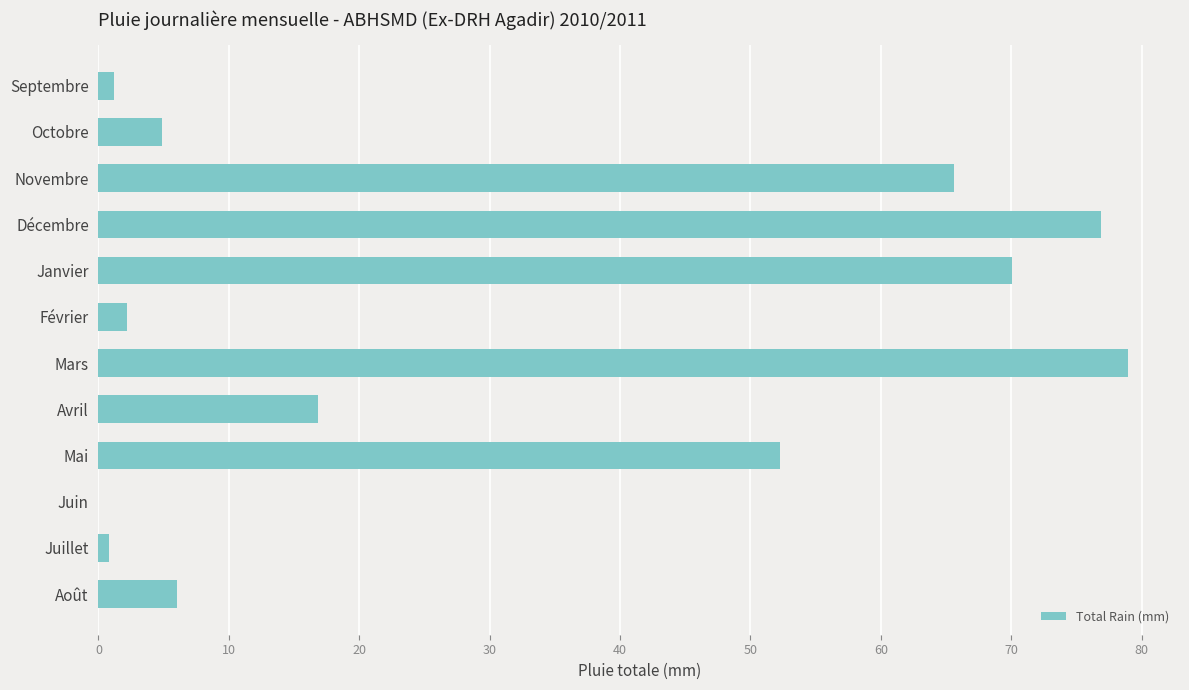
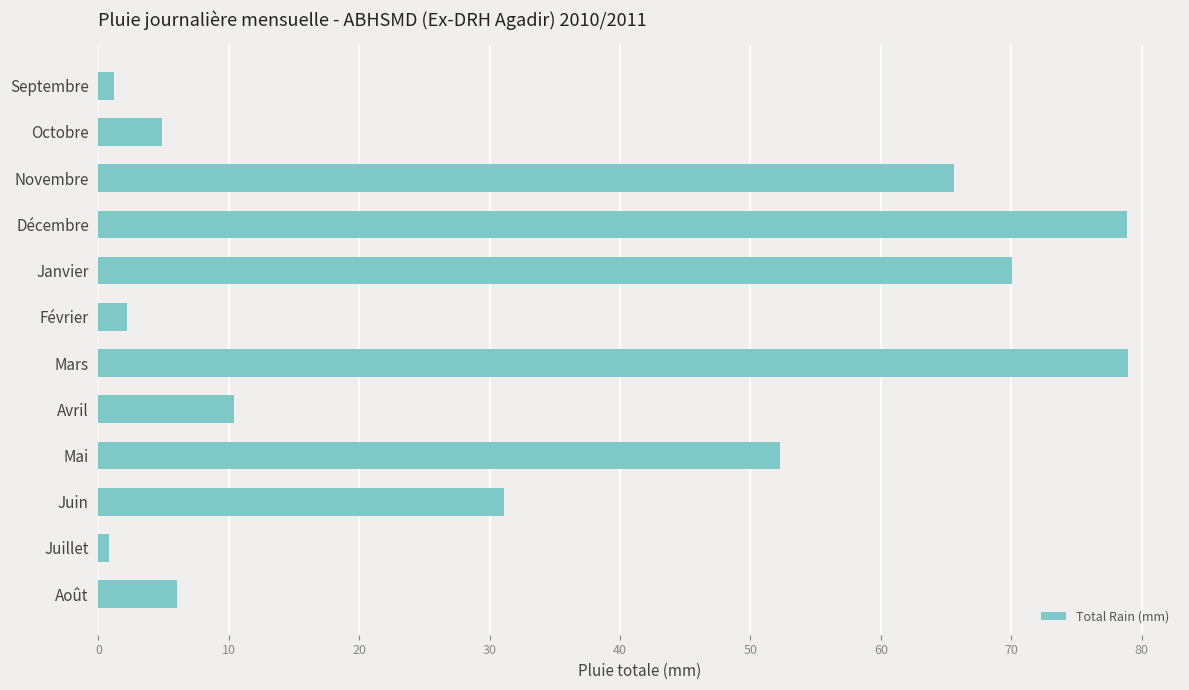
Décembre: 76.9 -> 78.9
Avril: 16.8 -> 10.4
Juin: 0.0 -> 31.1
